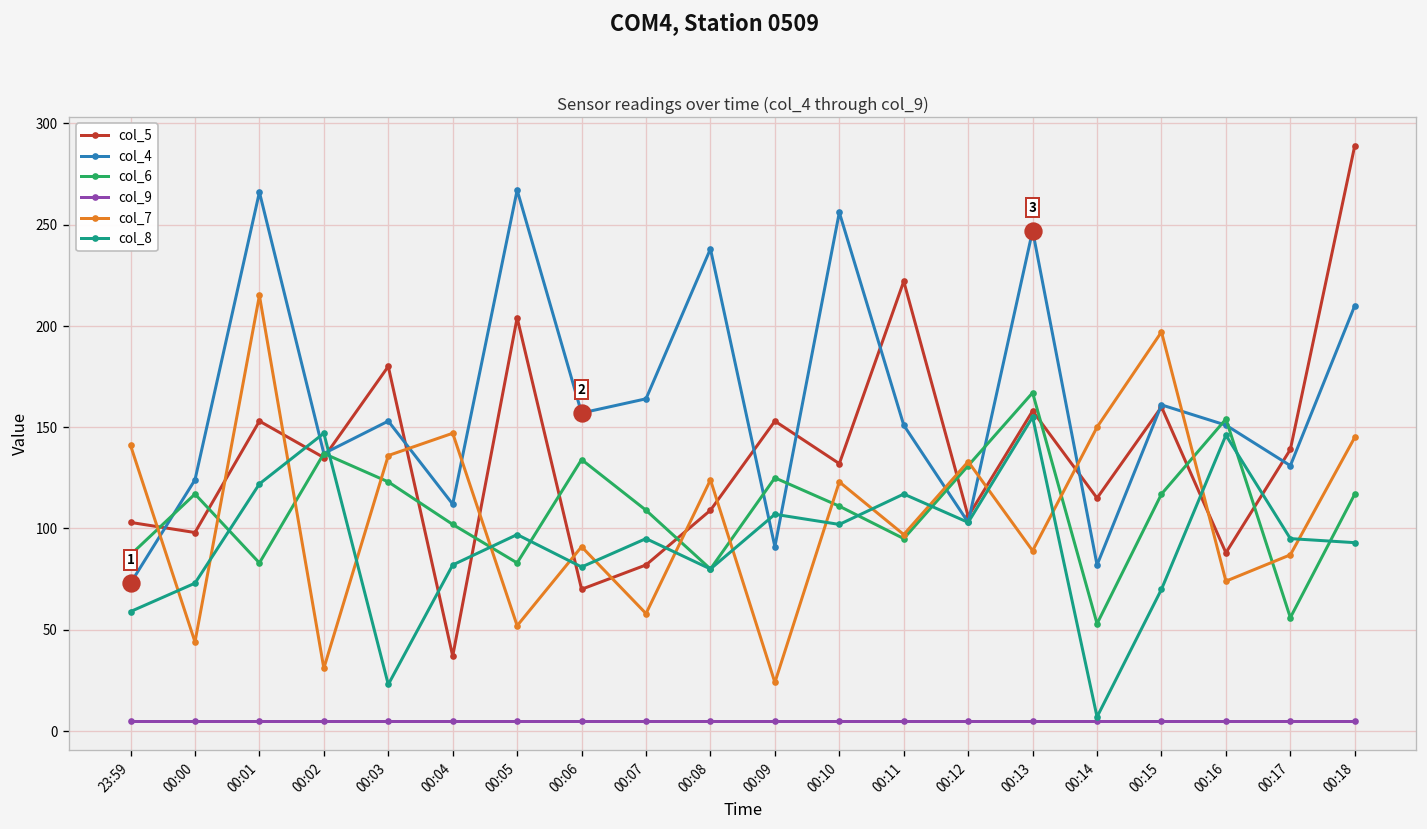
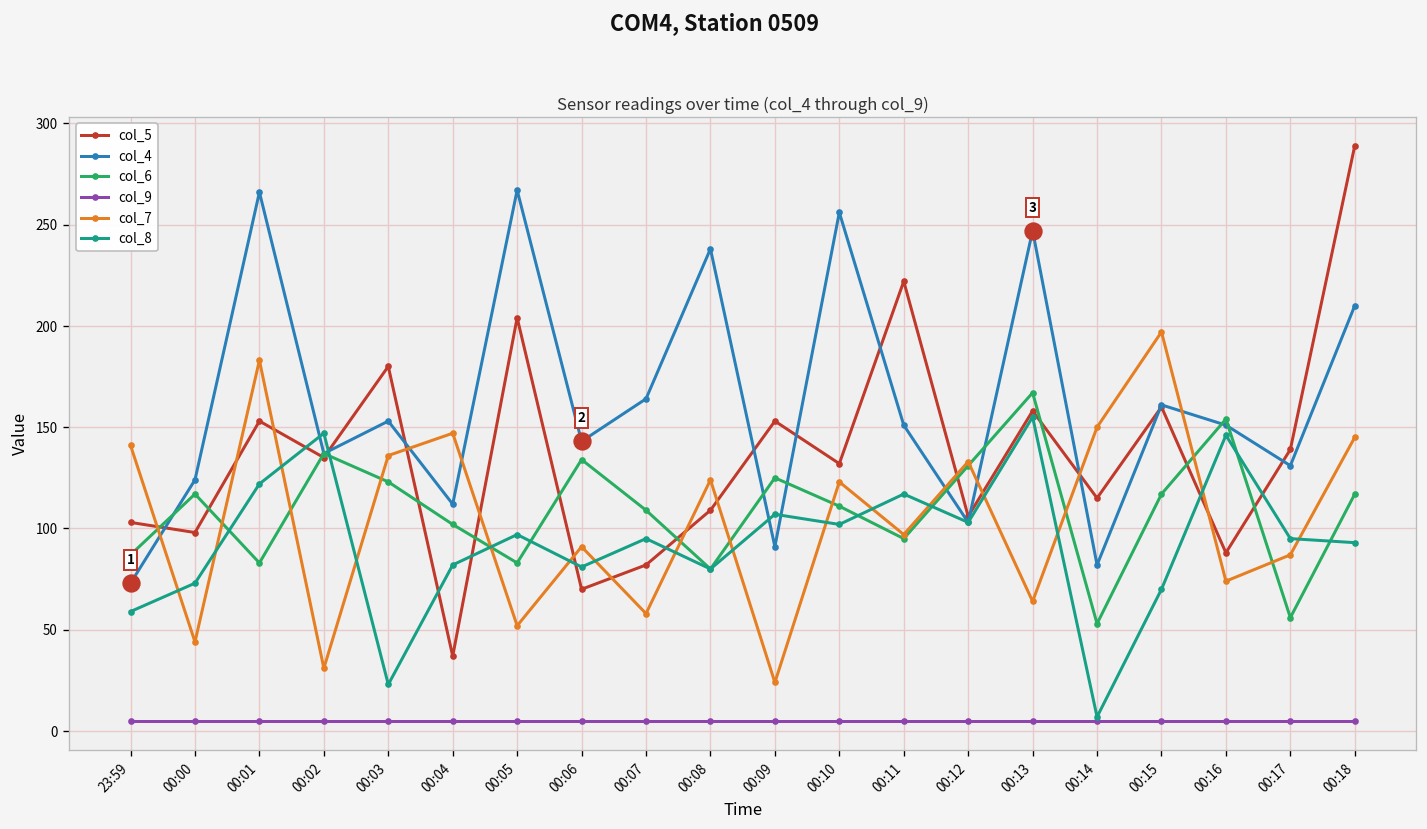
col_7, 00:01: 215 -> 183
col_4, 00:06: 157 -> 143
col_7, 00:13: 89 -> 64
